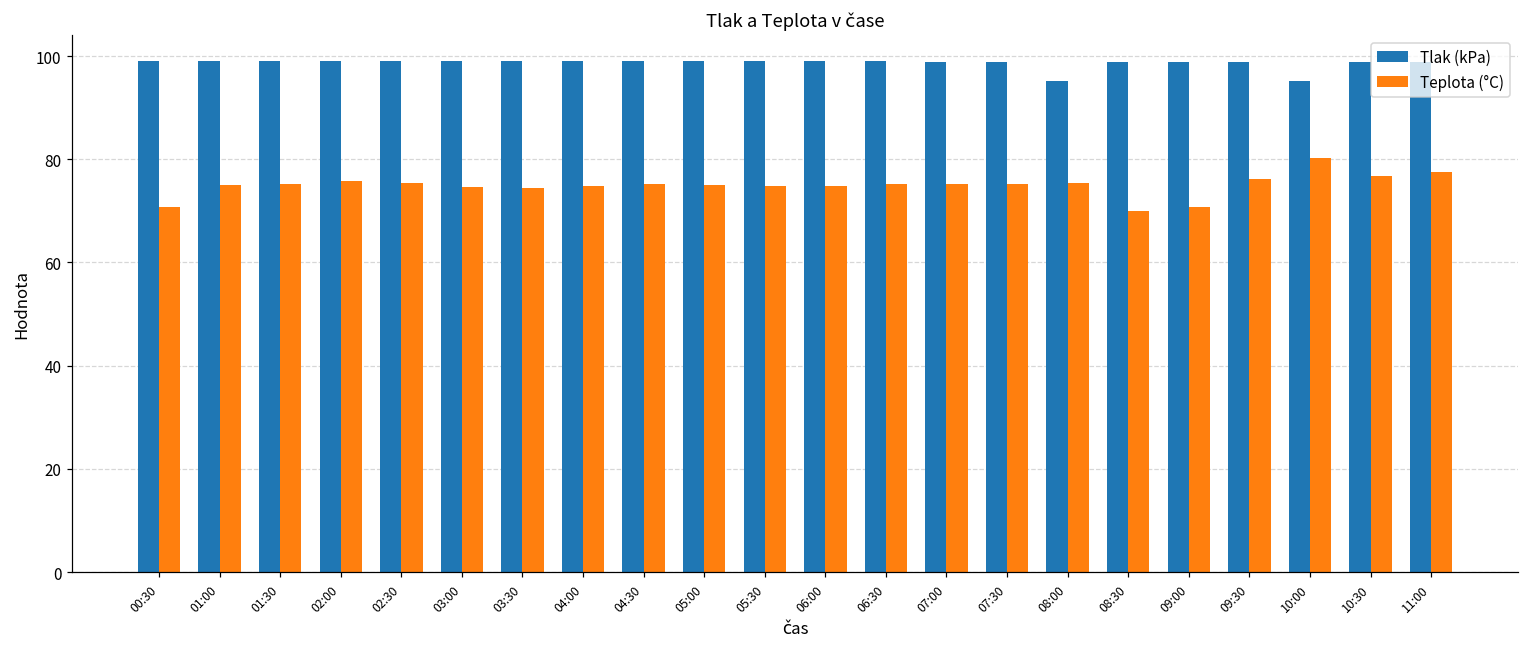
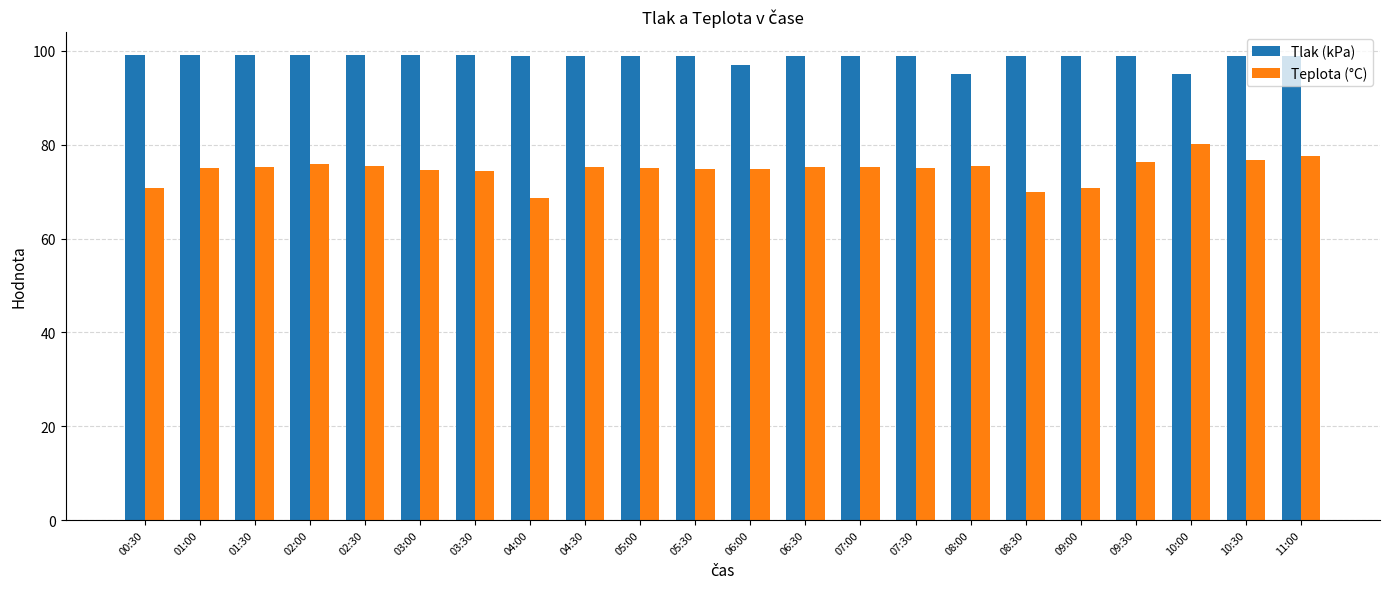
Teplota (°C), 04:00: 75 -> 69
Tlak (kPa), 06:00: 99 -> 97
